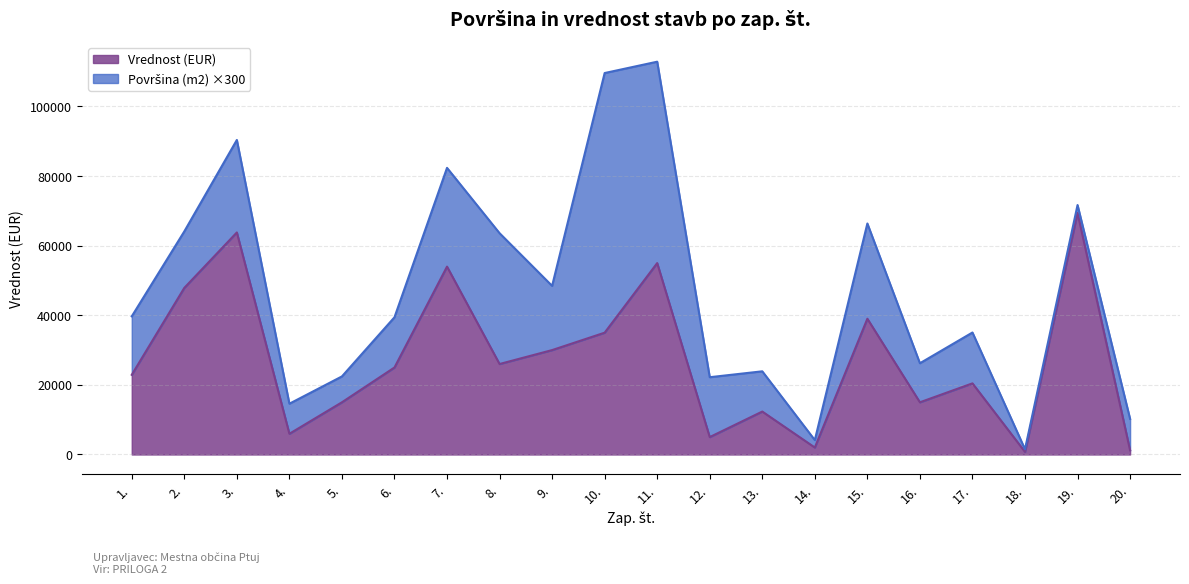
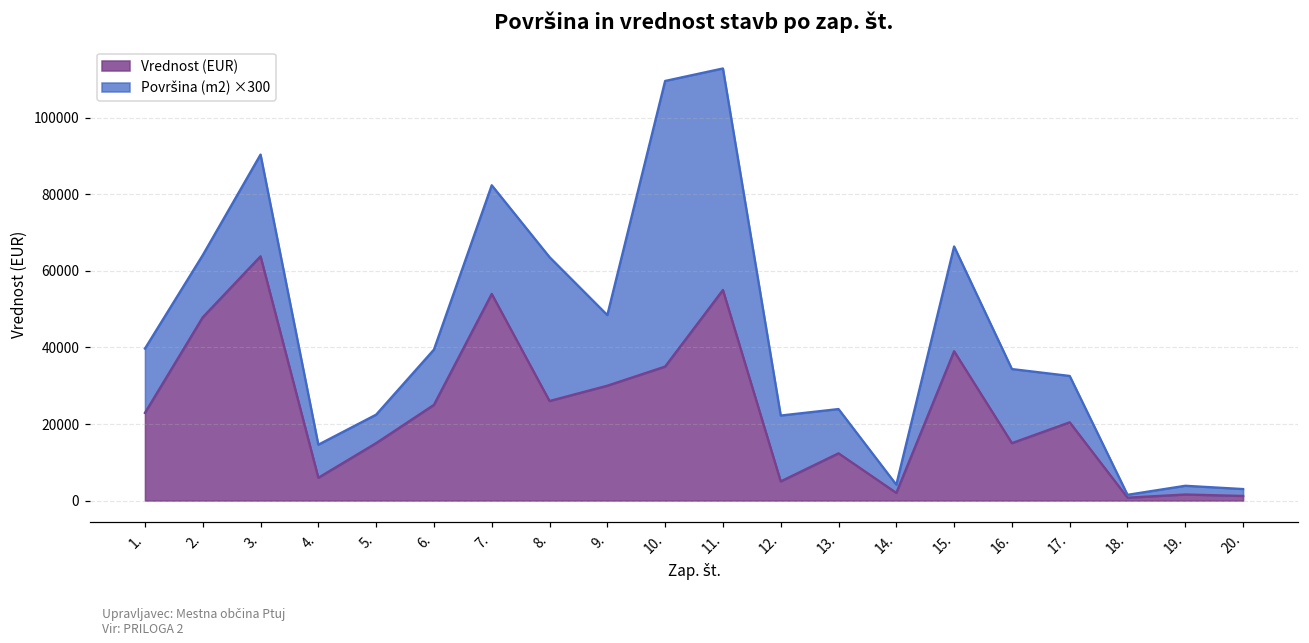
Površina (m2) ×300, 16.: 11000 -> 19000
Površina (m2) ×300, 17.: 15000 -> 12000
Vrednost (EUR), 19.: 69000 -> 2000
Površina (m2) ×300, 20.: 9000 -> 2000
